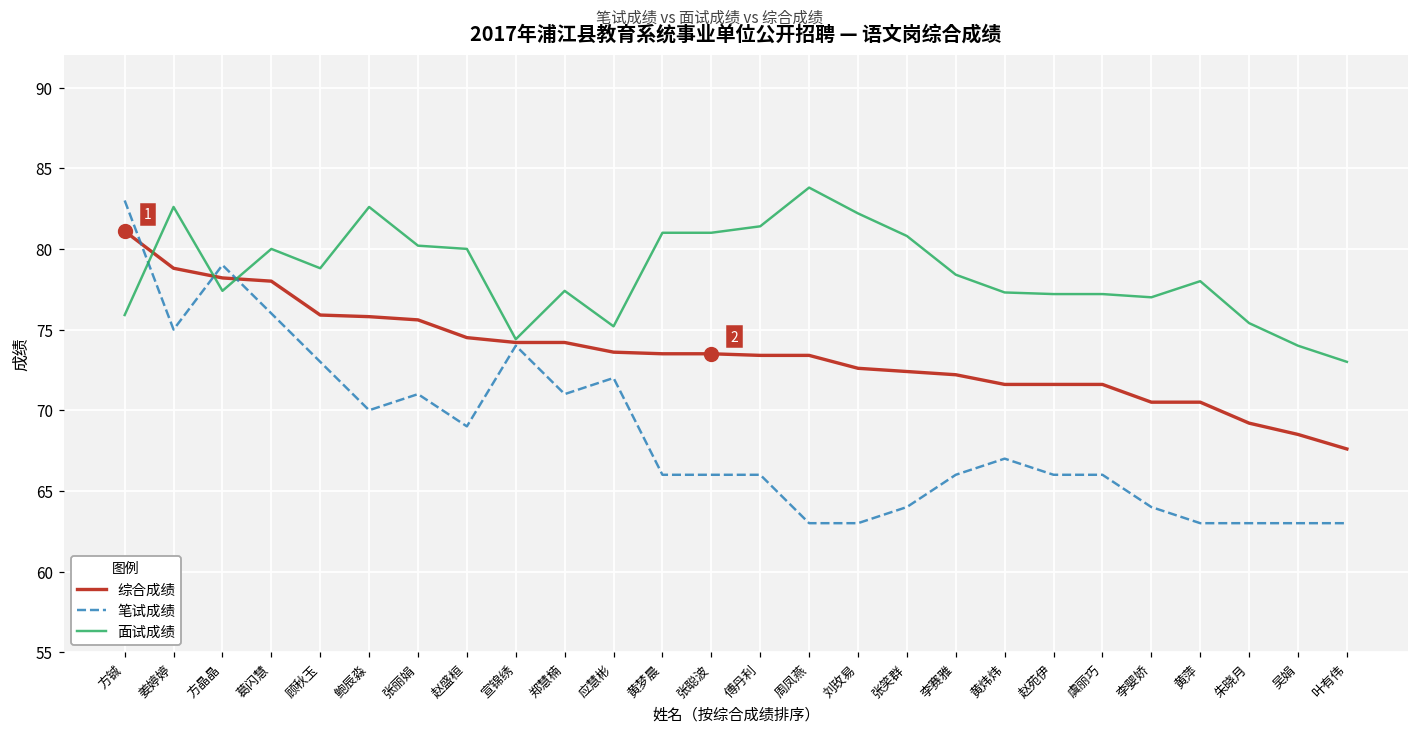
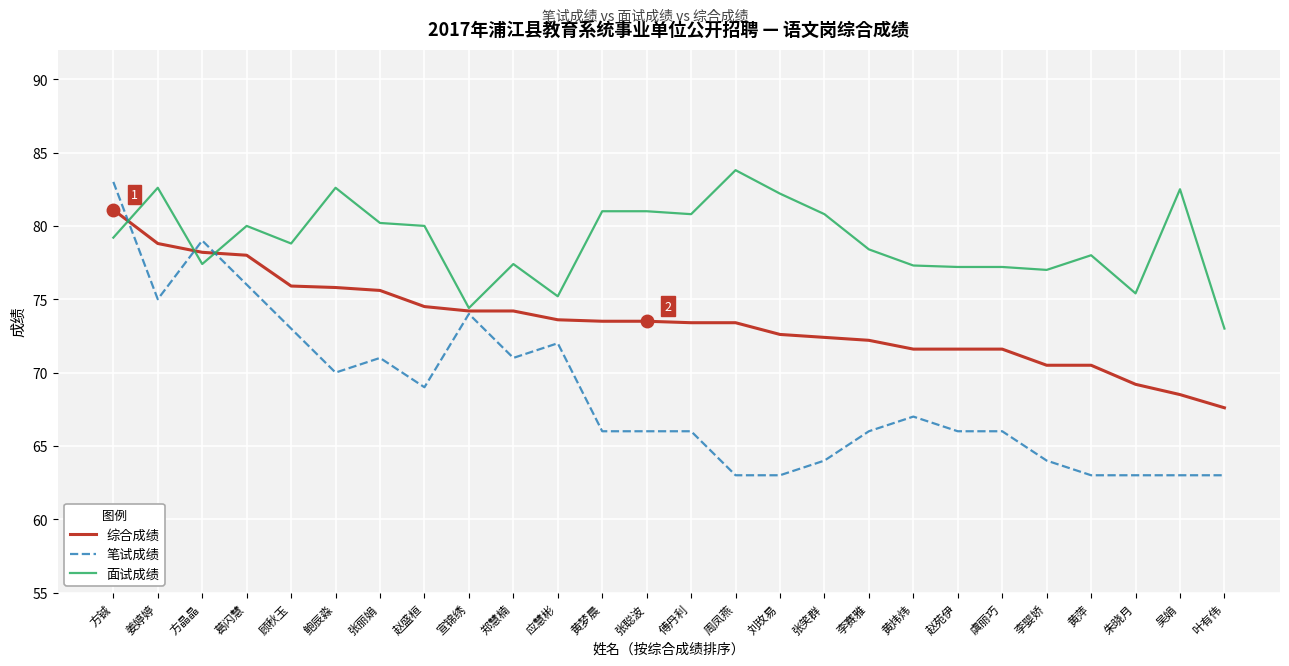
面试成绩, 方铖: 75.9 -> 79.2
面试成绩, 傅丹利: 81.4 -> 80.8
面试成绩, 吴娟: 74.0 -> 82.5
